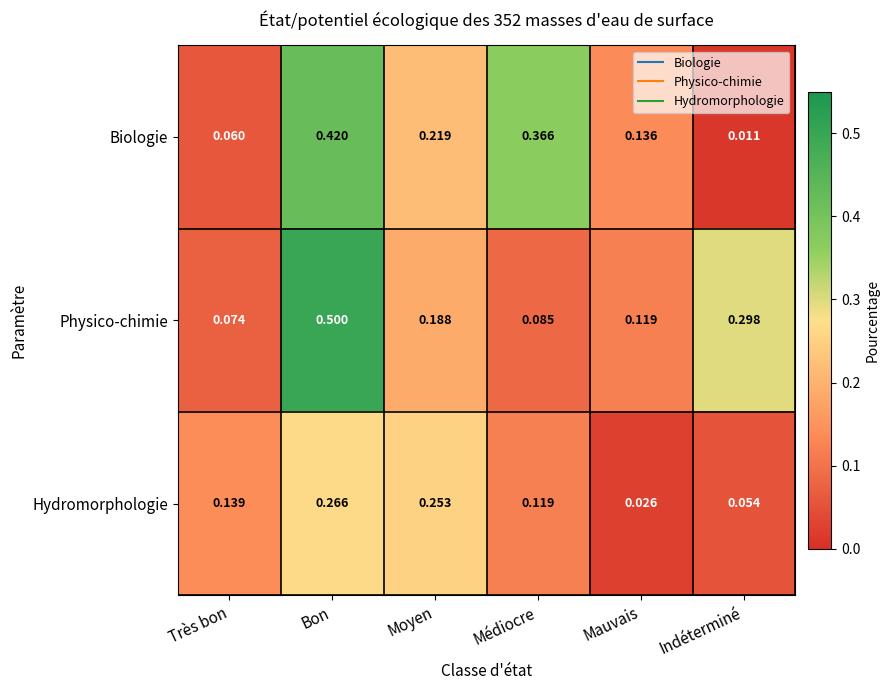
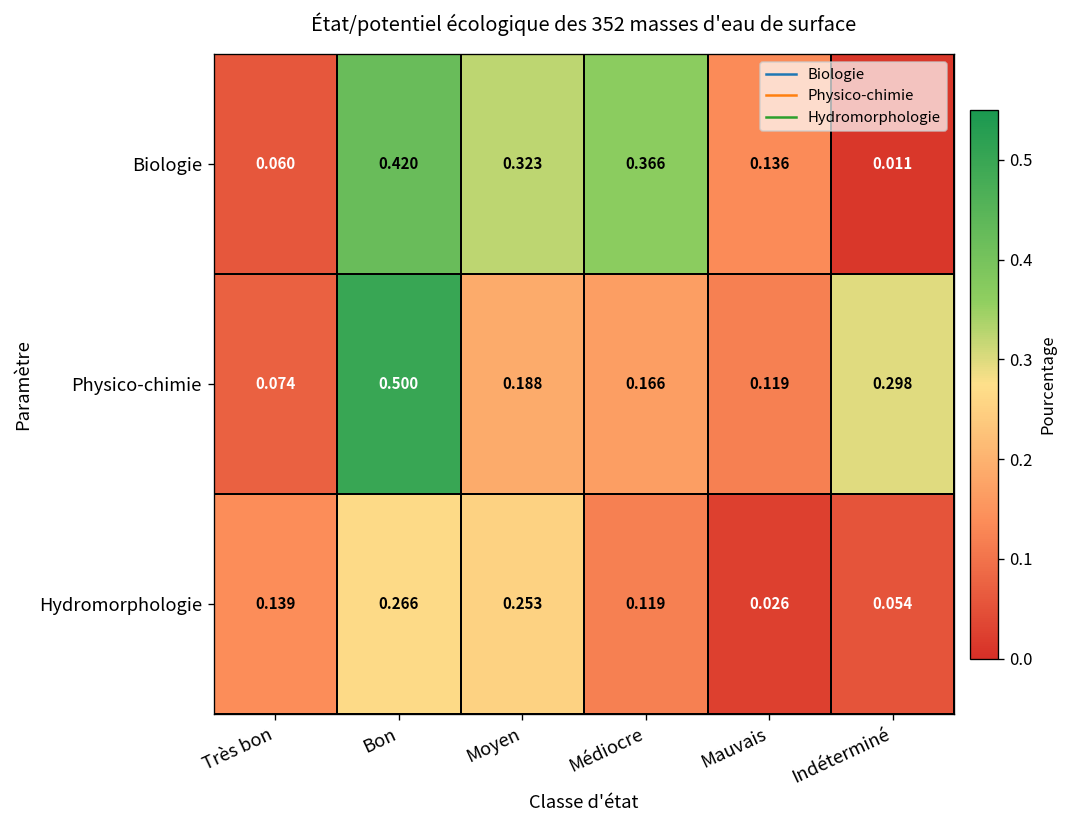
Biologie, Moyen: 0.219 -> 0.323
Physico-chimie, Médiocre: 0.085 -> 0.166
